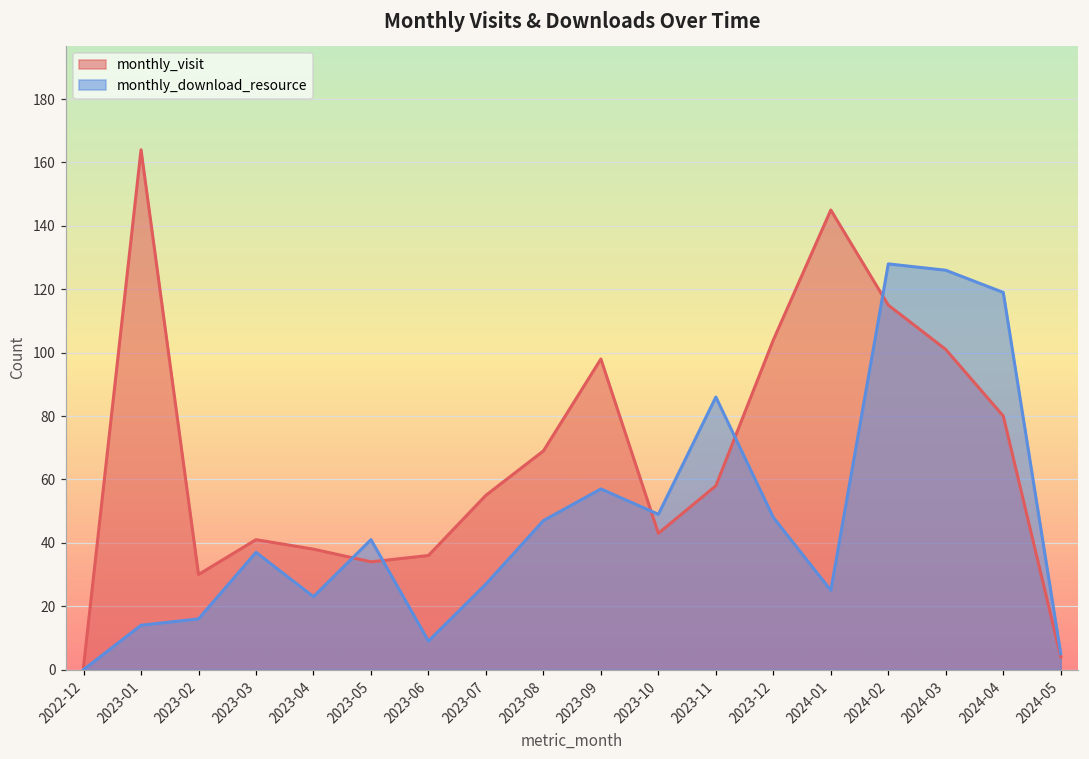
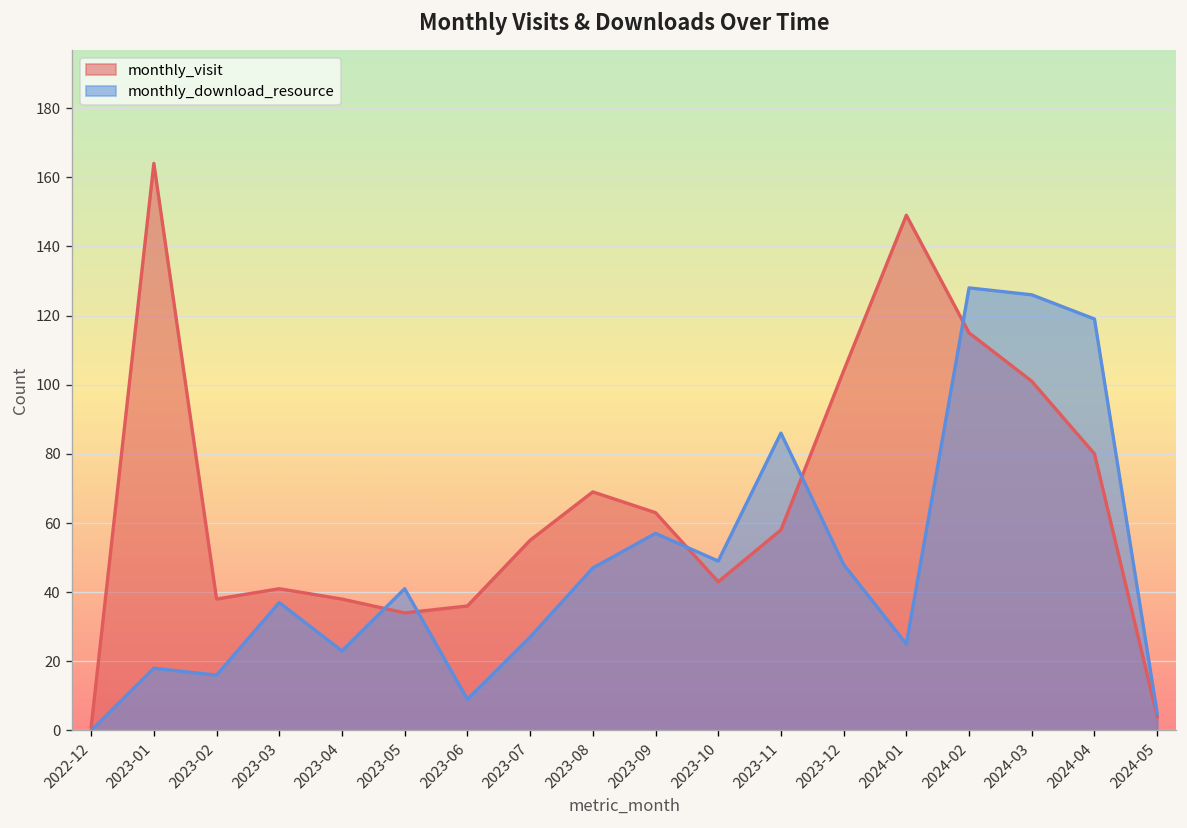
monthly_download_resource, 2023-01: 14 -> 18
monthly_visit, 2023-02: 30 -> 38
monthly_visit, 2023-09: 98 -> 63
monthly_visit, 2024-01: 145 -> 149
